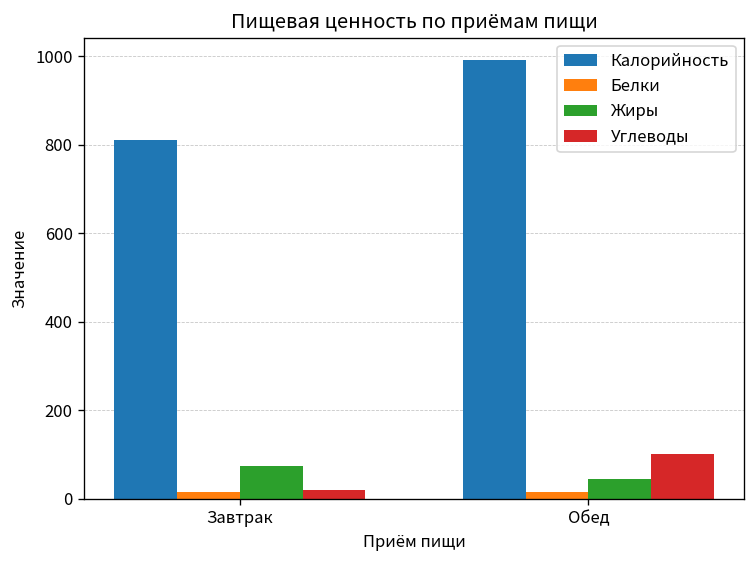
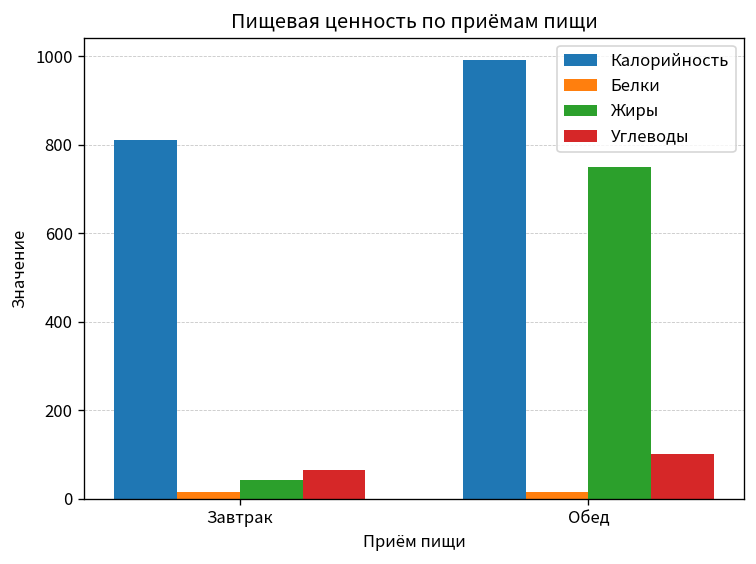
Жиры, Завтрак: 70 -> 40
Углеводы, Завтрак: 20 -> 70
Жиры, Обед: 50 -> 750
